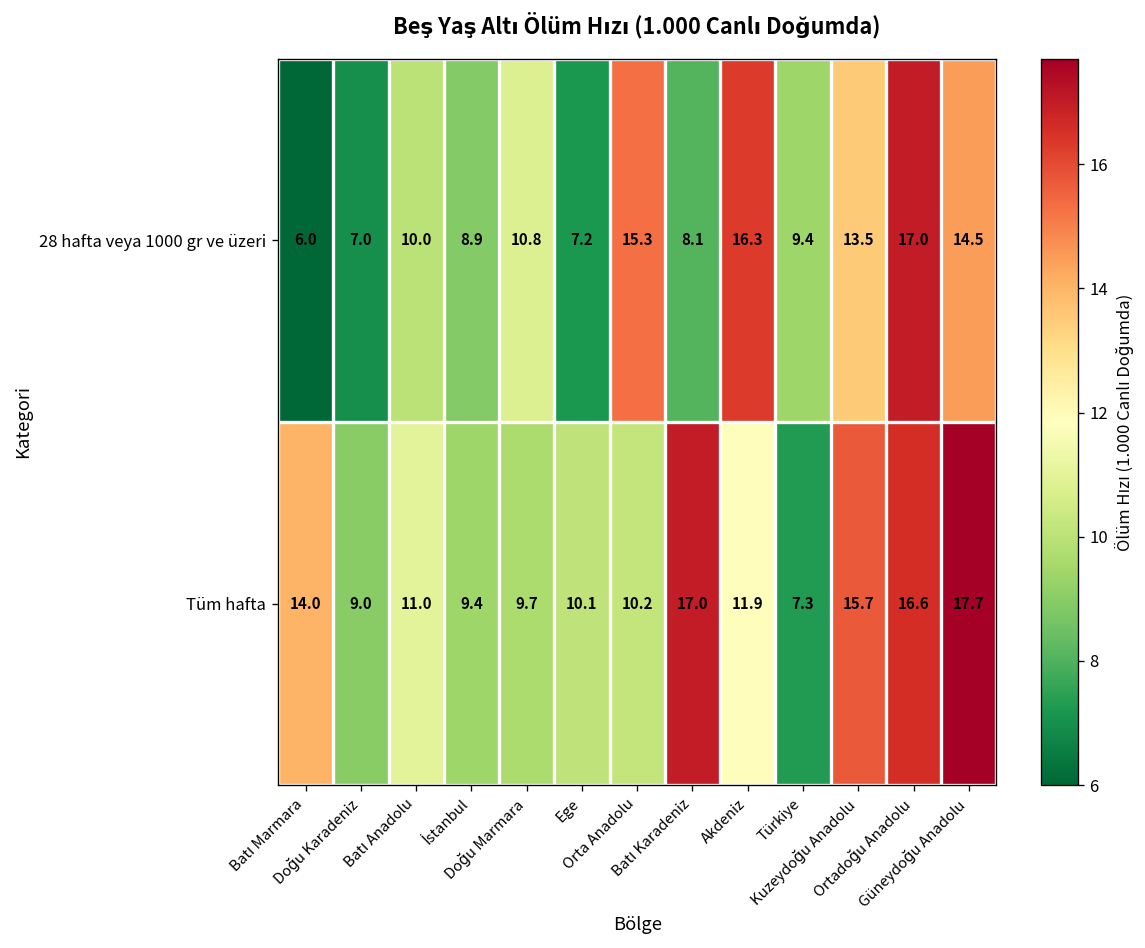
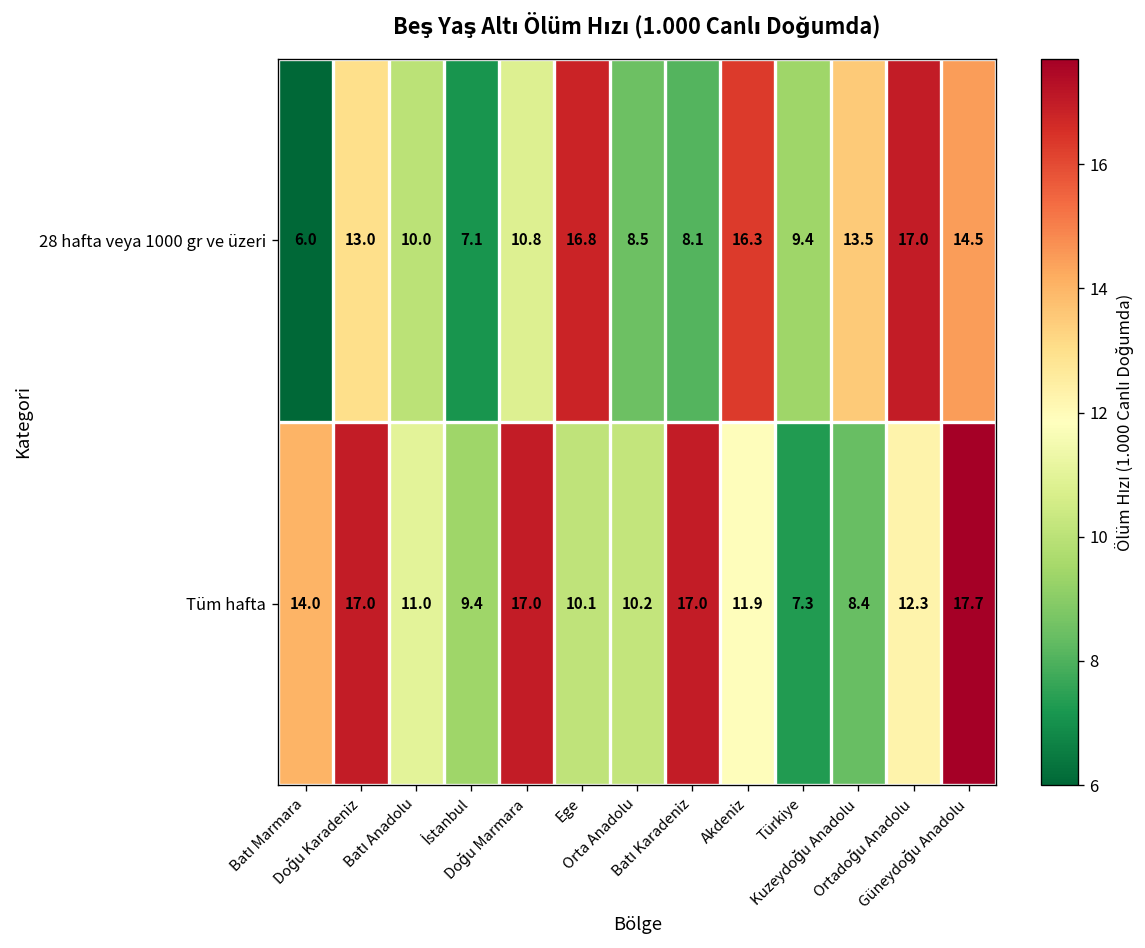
28 hafta veya 1000 gr ve üzeri, Doğu Karadeniz: 7.0 -> 13.0
28 hafta veya 1000 gr ve üzeri, İstanbul: 8.9 -> 7.1
28 hafta veya 1000 gr ve üzeri, Ege: 7.2 -> 16.8
28 hafta veya 1000 gr ve üzeri, Orta Anadolu: 15.3 -> 8.5
Tüm hafta, Doğu Karadeniz: 9.0 -> 17.0
Tüm hafta, Doğu Marmara: 9.7 -> 17.0
Tüm hafta, Kuzeydoğu Anadolu: 15.7 -> 8.4
Tüm hafta, Ortadoğu Anadolu: 16.6 -> 12.3
